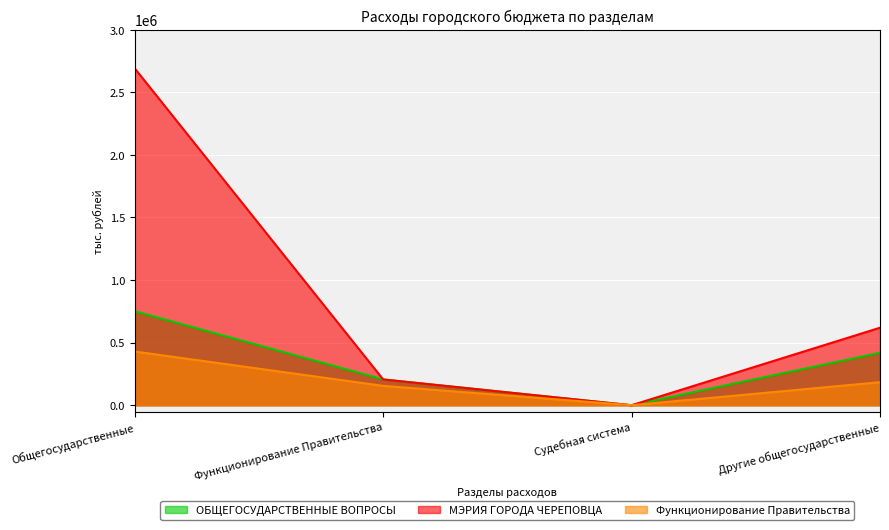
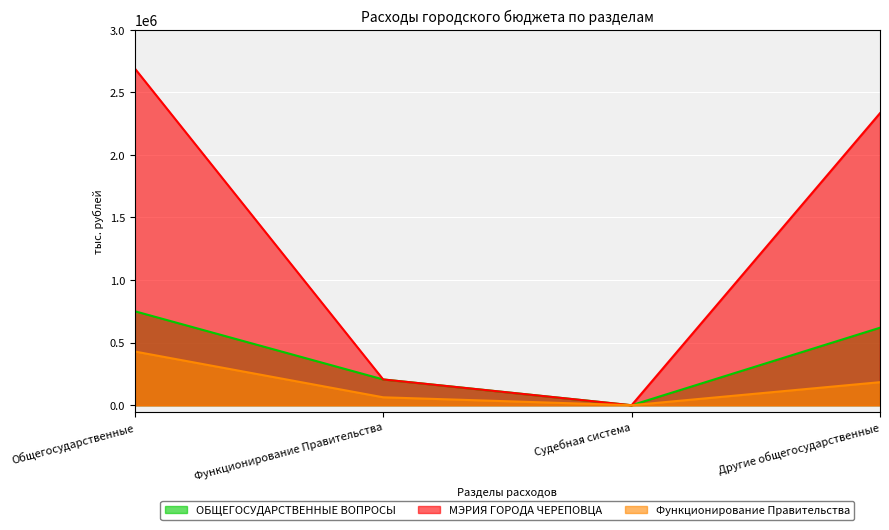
Функционирование Правительства, Функционирование Правительства: 150000 -> 60000
ОБЩЕГОСУДАРСТВЕННЫЕ ВОПРОСЫ, Другие общегосударственные: 420000 -> 620000
МЭРИЯ ГОРОДА ЧЕРЕПОВЦА, Другие общегосударственные: 620000 -> 2330000
